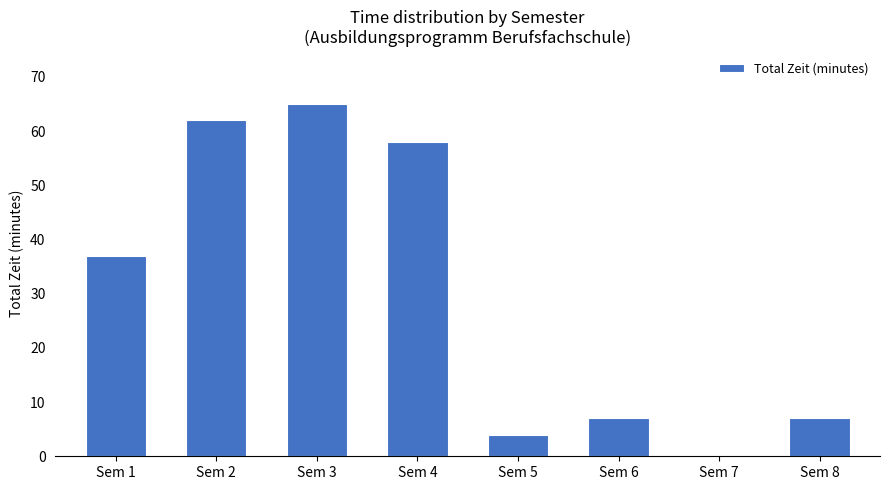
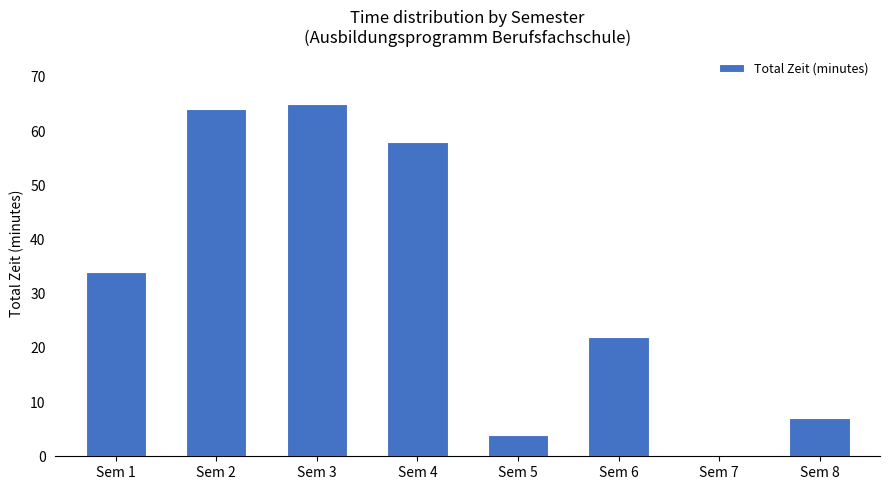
Sem 1: 37 -> 34
Sem 2: 62 -> 64
Sem 6: 7 -> 22
